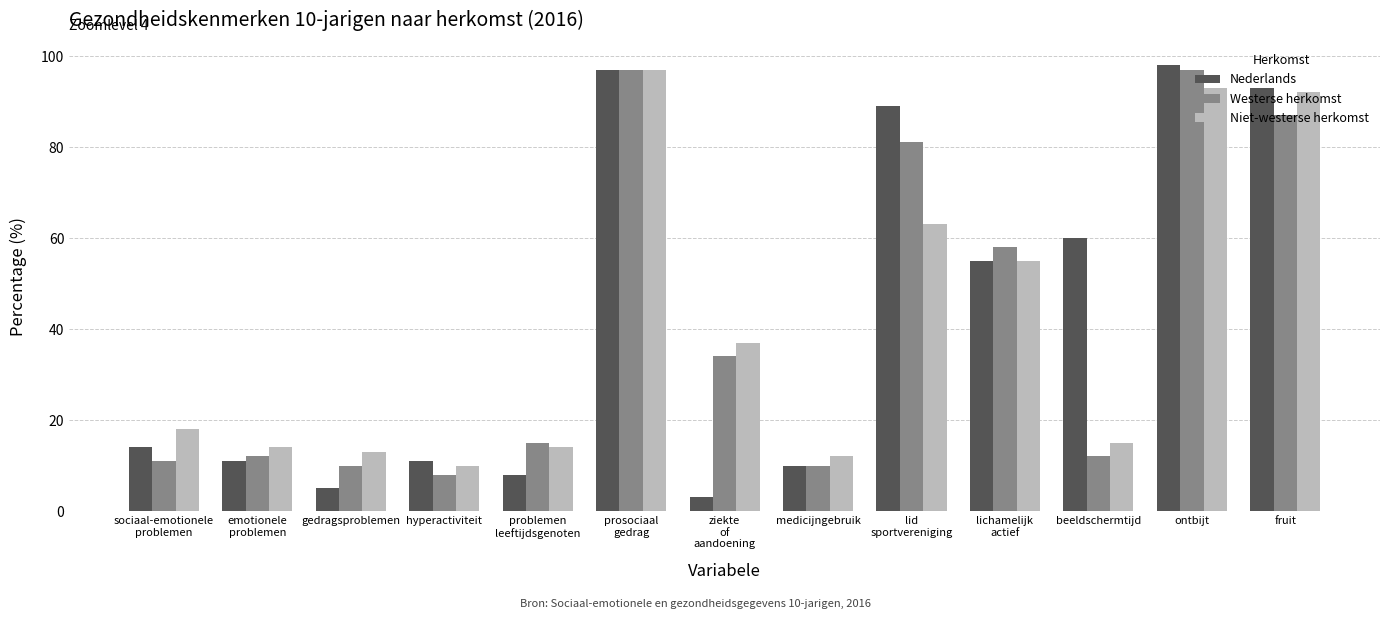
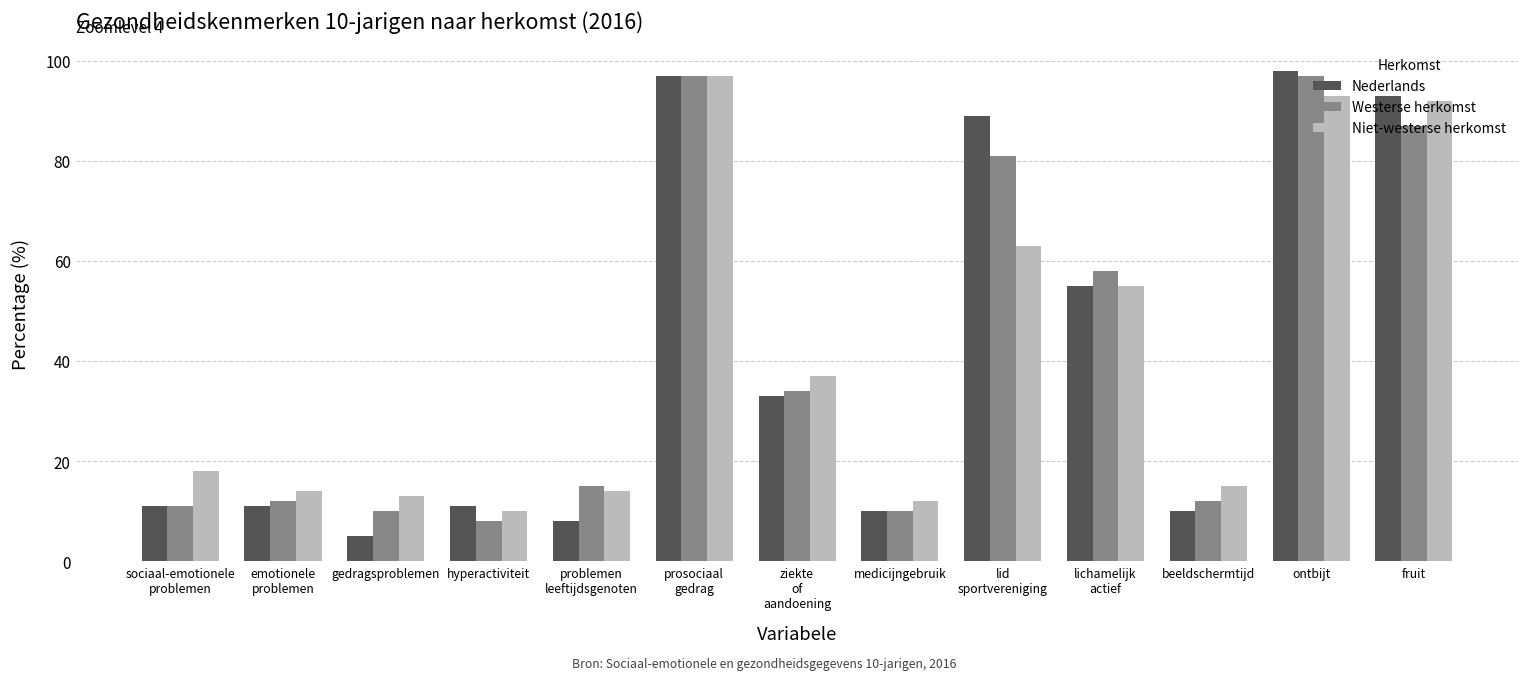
Nederlands, sociaal-emotionele problemen: 14 -> 11
Nederlands, ziekte of aandoening: 3 -> 33
Nederlands, beeldschermtijd: 60 -> 10
